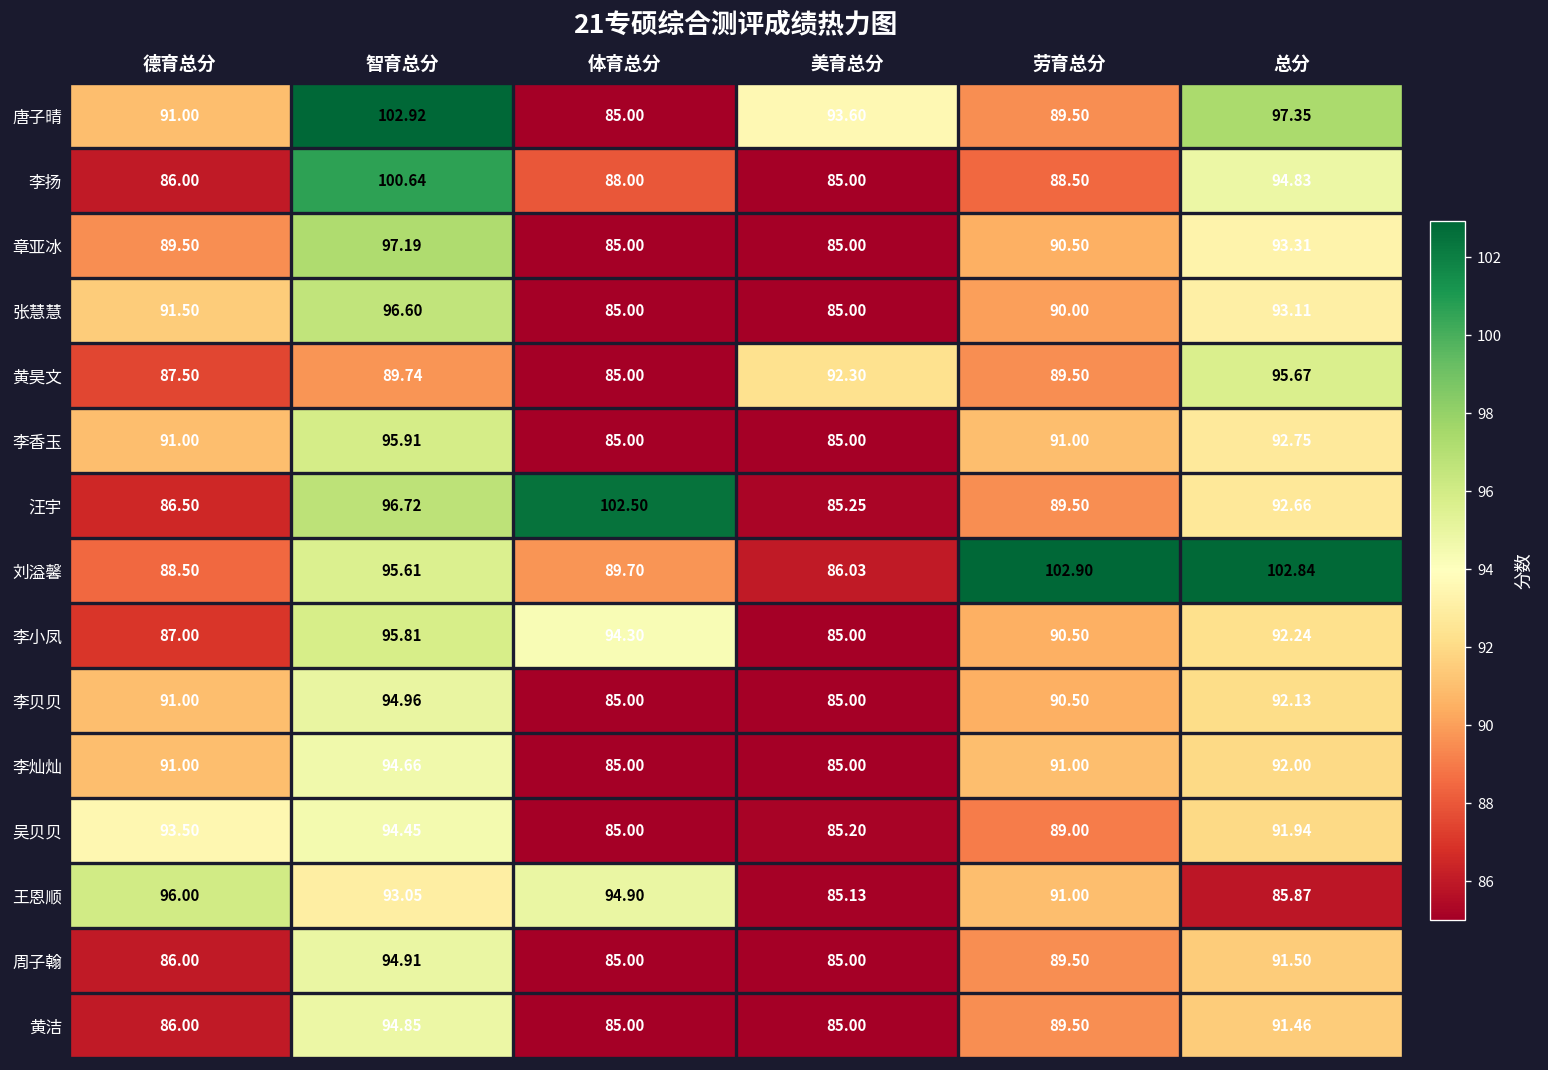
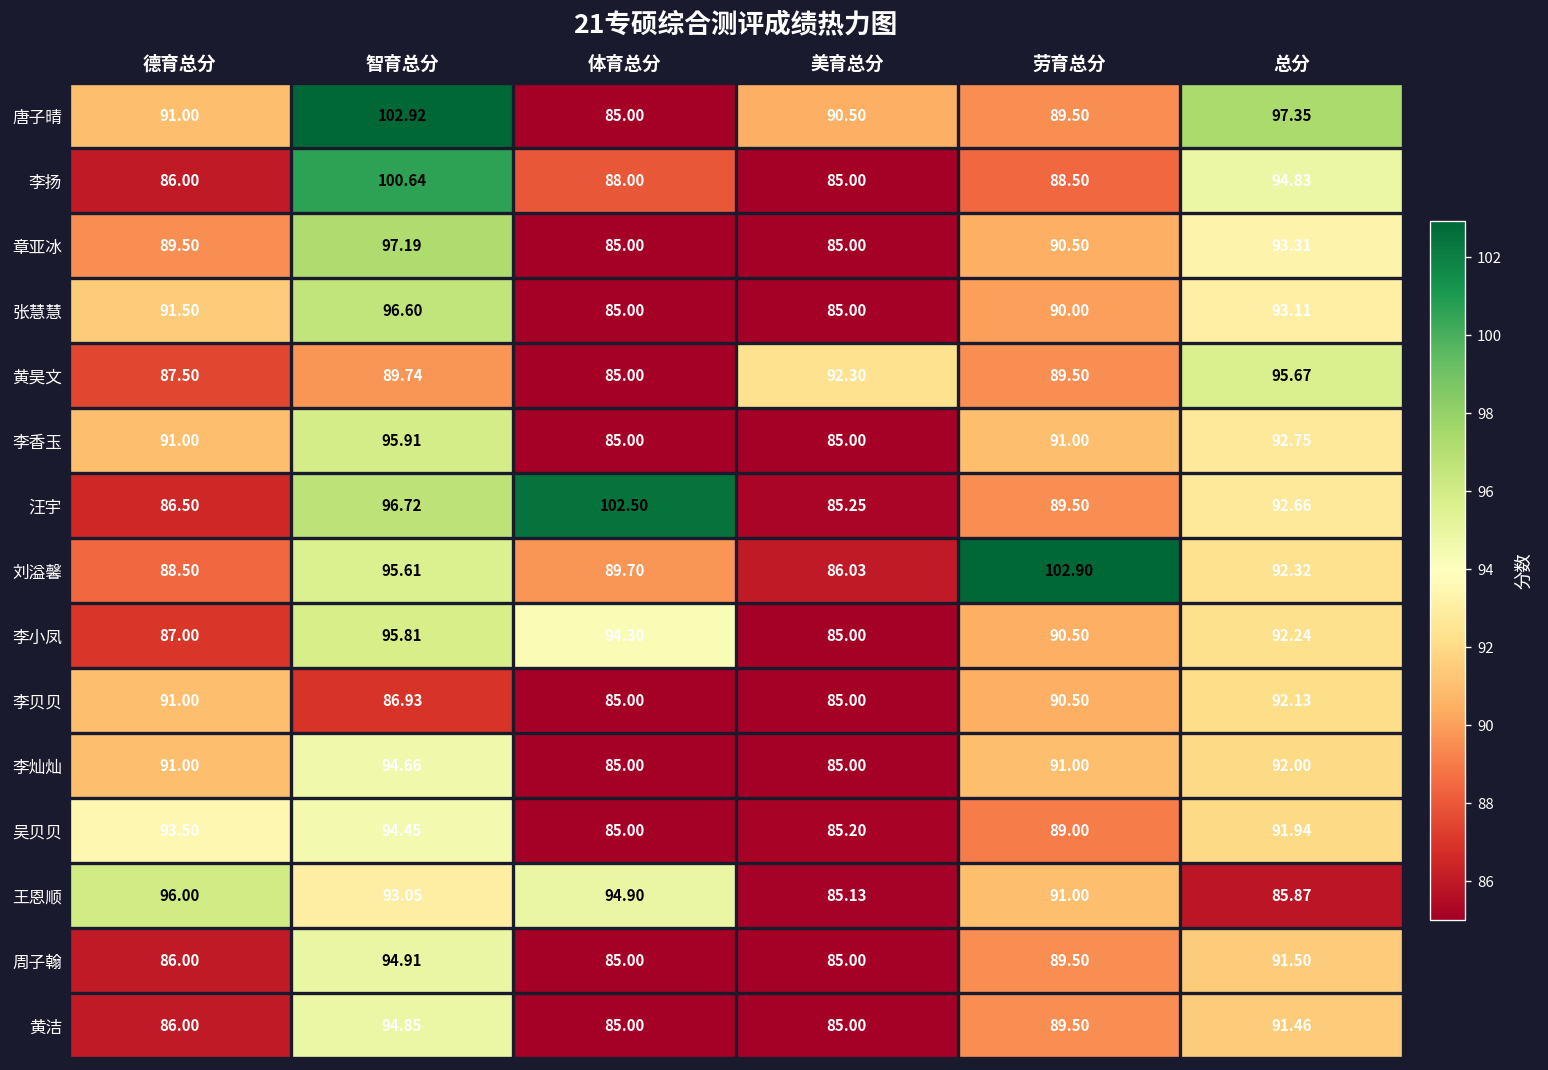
唐子晴, 美育总分: 93.60 -> 90.50
刘溢馨, 总分: 102.84 -> 92.32
李贝贝, 智育总分: 94.96 -> 86.93
